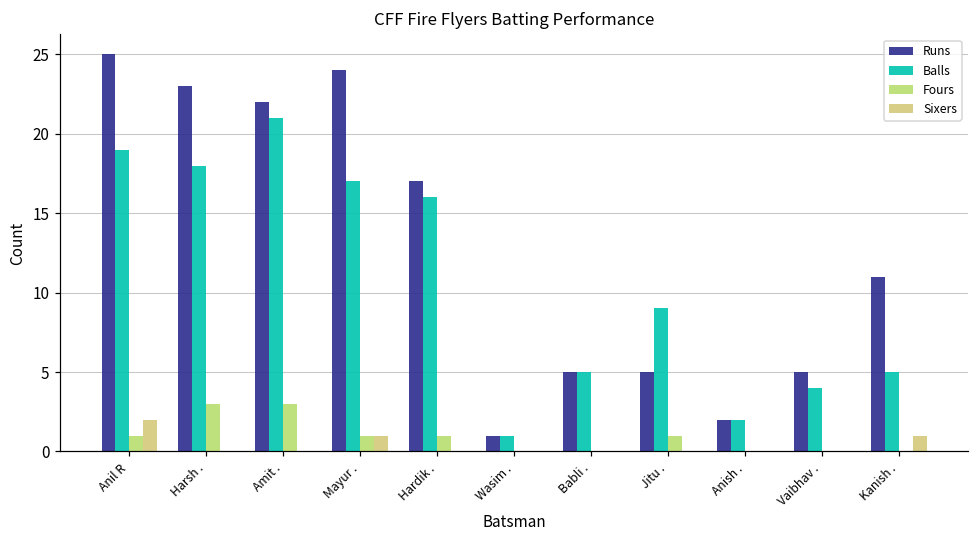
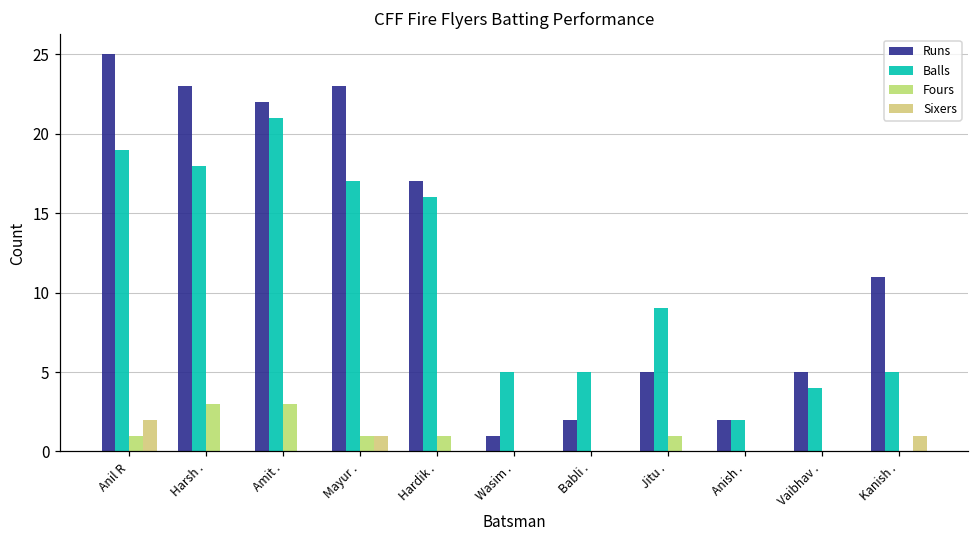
Runs, Mayur .: 24 -> 23
Balls, Wasim .: 1 -> 5
Runs, Babli .: 5 -> 2
